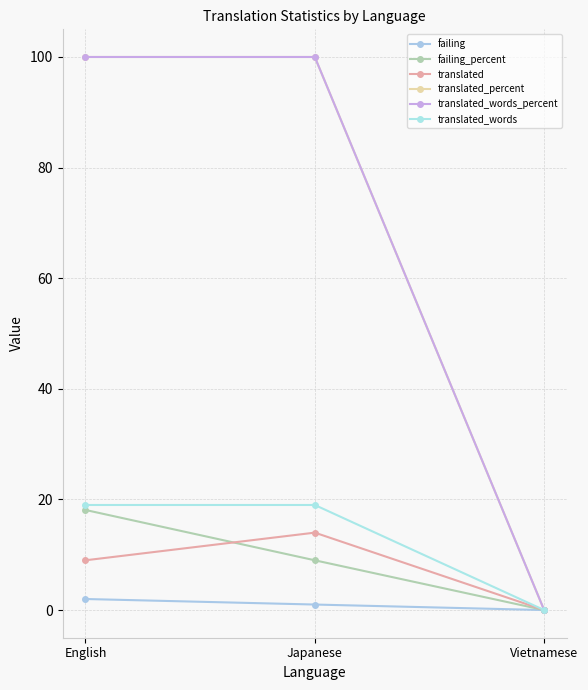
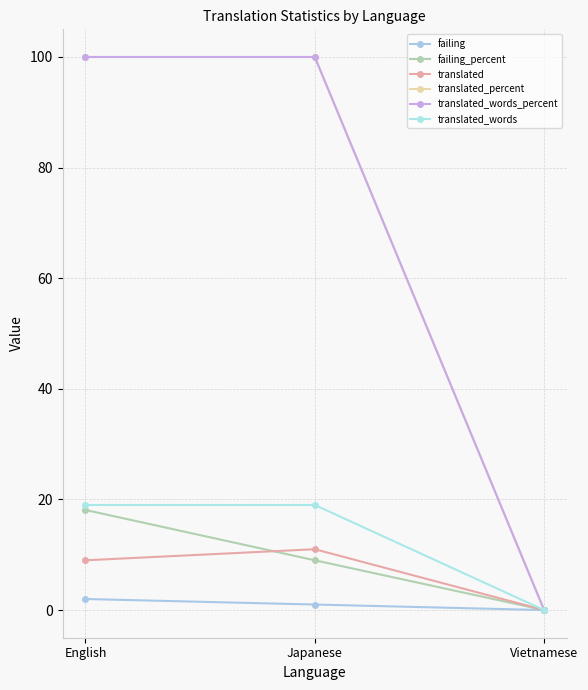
translated, Japanese: 14 -> 11
